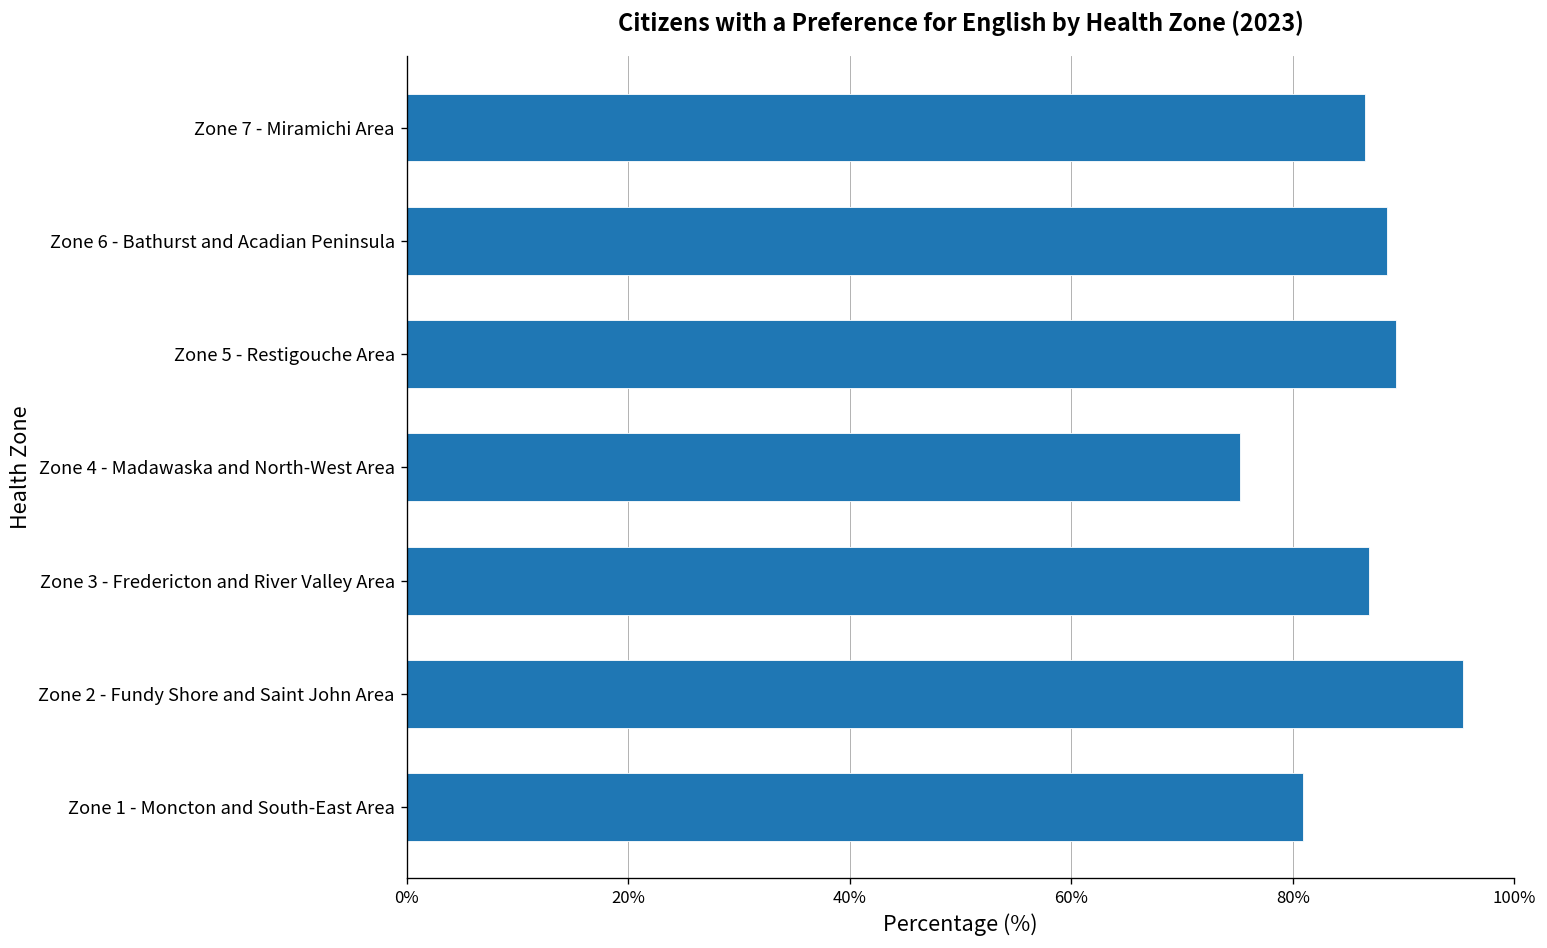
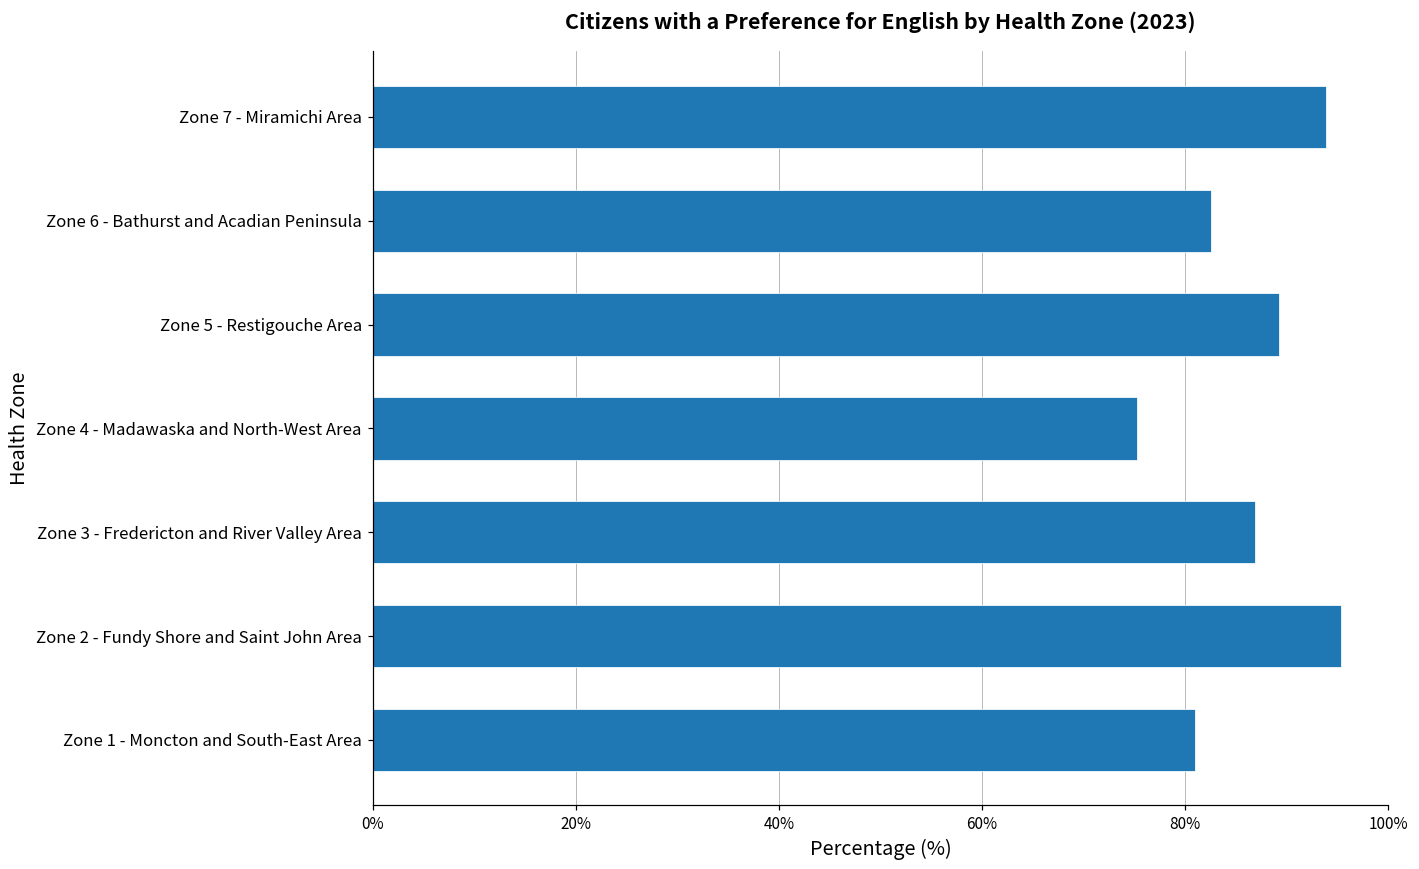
Zone 7 - Miramichi Area: 87% -> 94%
Zone 6 - Bathurst and Acadian Peninsula: 88% -> 83%
